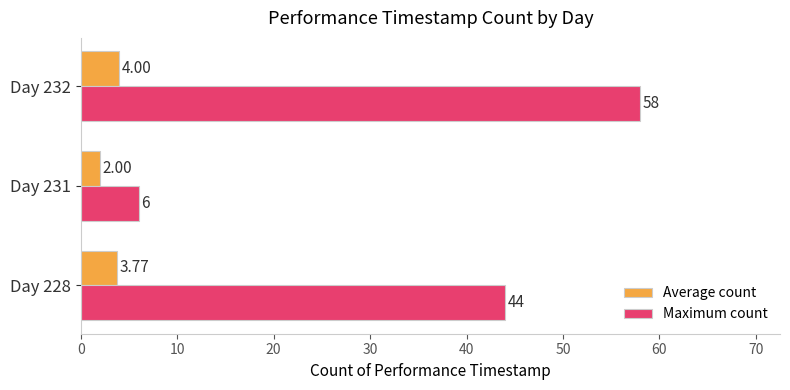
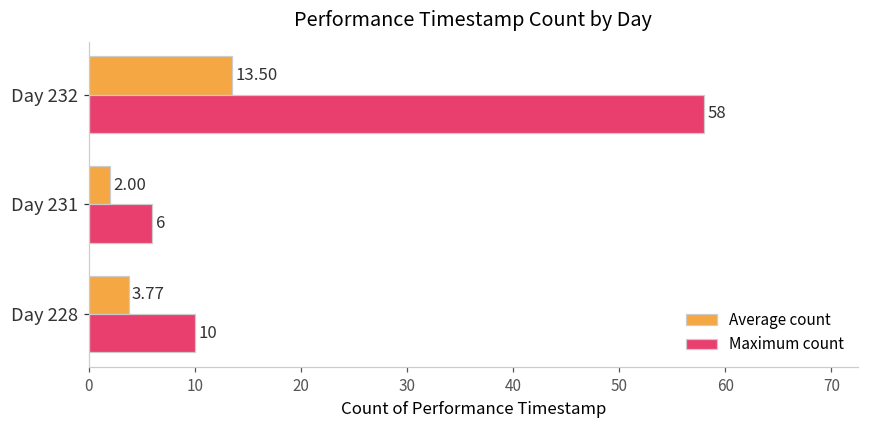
Average count, Day 232: 4.00 -> 13.50
Maximum count, Day 228: 44 -> 10
